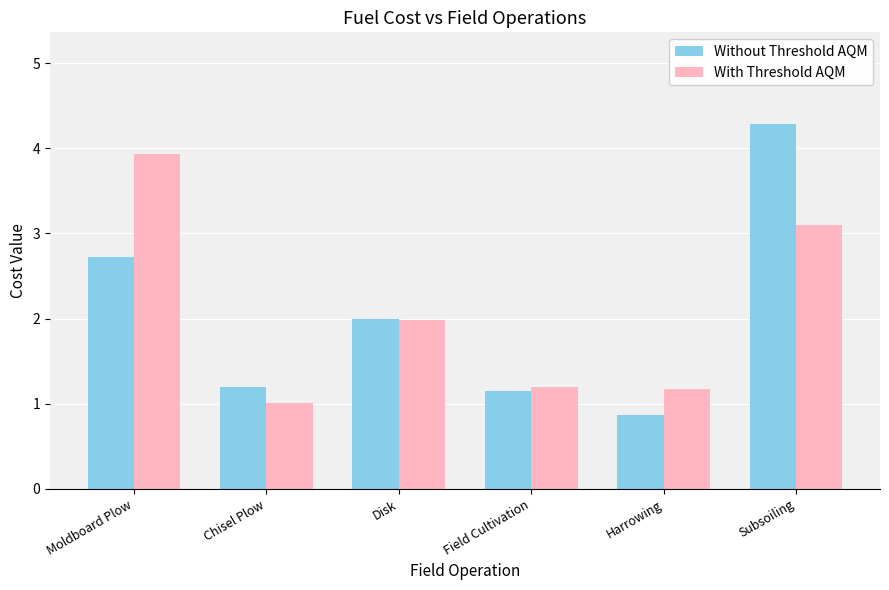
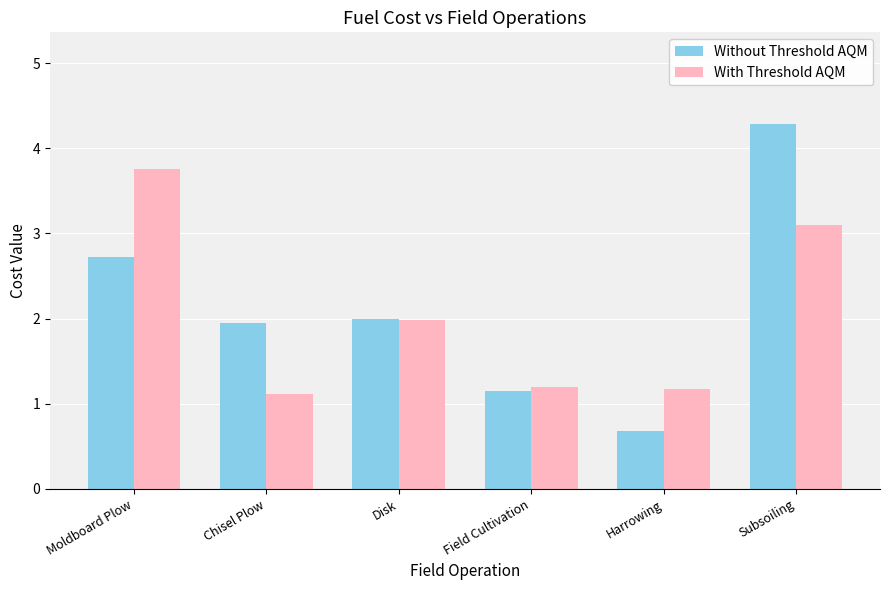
With Threshold AQM, Moldboard Plow: 3.9 -> 3.8
Without Threshold AQM, Chisel Plow: 1.2 -> 1.9
With Threshold AQM, Chisel Plow: 1.0 -> 1.1
Without Threshold AQM, Harrowing: 0.9 -> 0.7
